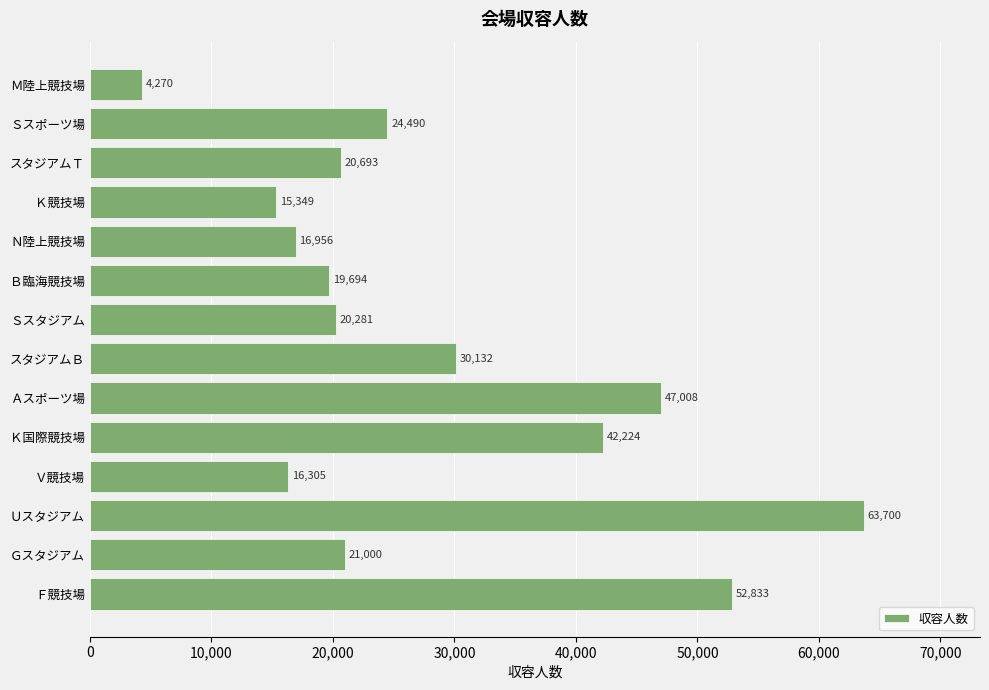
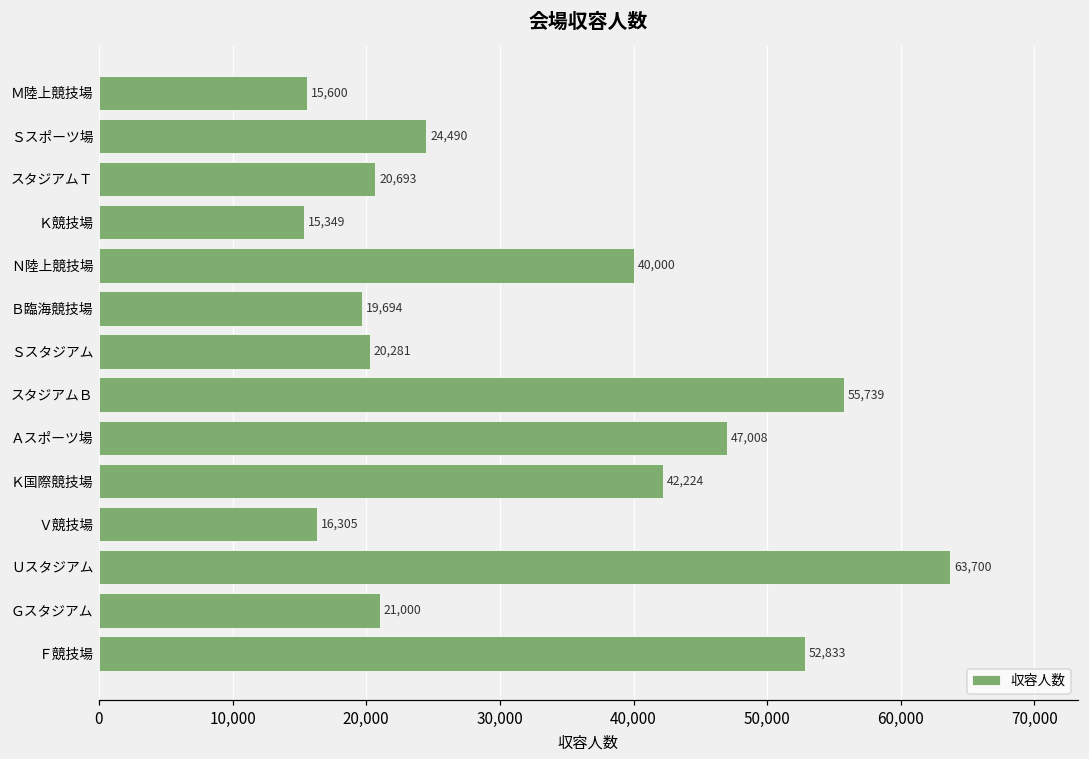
Ｍ陸上競技場: 4,270 -> 15,600
Ｎ陸上競技場: 16,956 -> 40,000
スタジアムＢ: 30,132 -> 55,739
